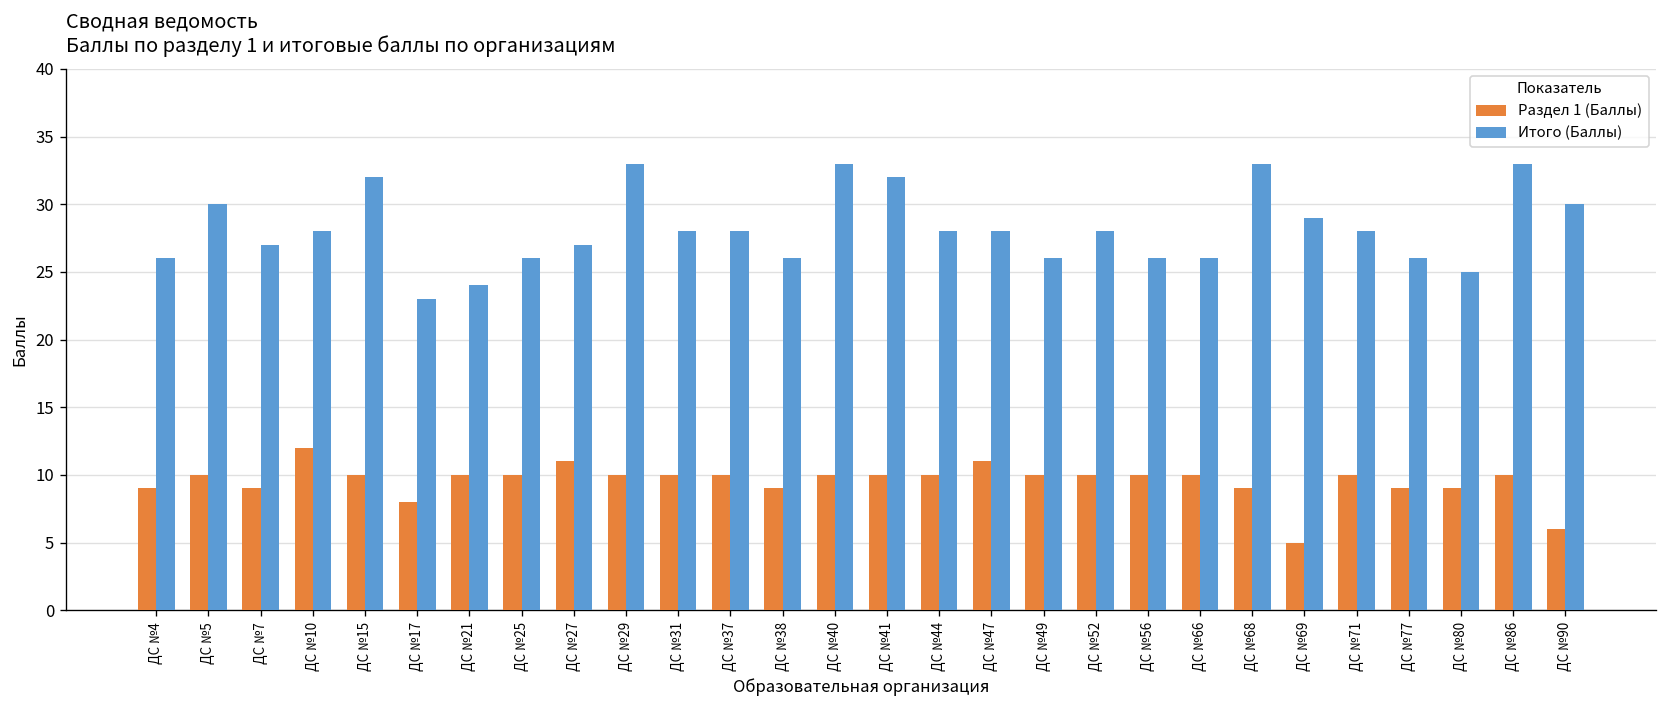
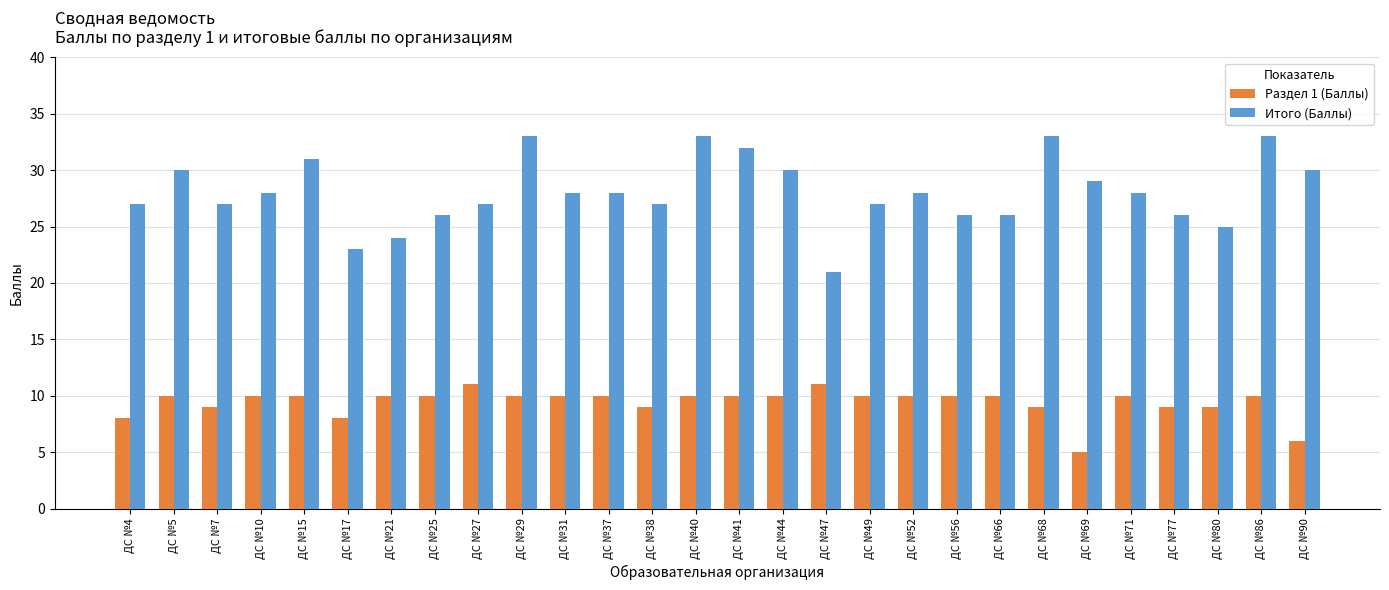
Раздел 1 (Баллы), ДС №4: 9 -> 8
Итого (Баллы), ДС №4: 26 -> 27
Раздел 1 (Баллы), ДС №10: 12 -> 10
Итого (Баллы), ДС №15: 32 -> 31
Итого (Баллы), ДС №38: 26 -> 27
Итого (Баллы), ДС №44: 28 -> 30
Итого (Баллы), ДС №47: 28 -> 21
Итого (Баллы), ДС №49: 26 -> 27
